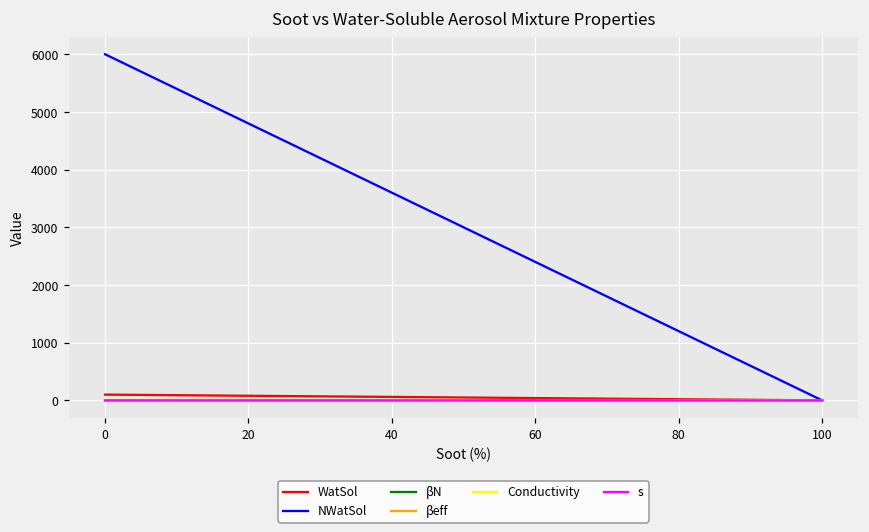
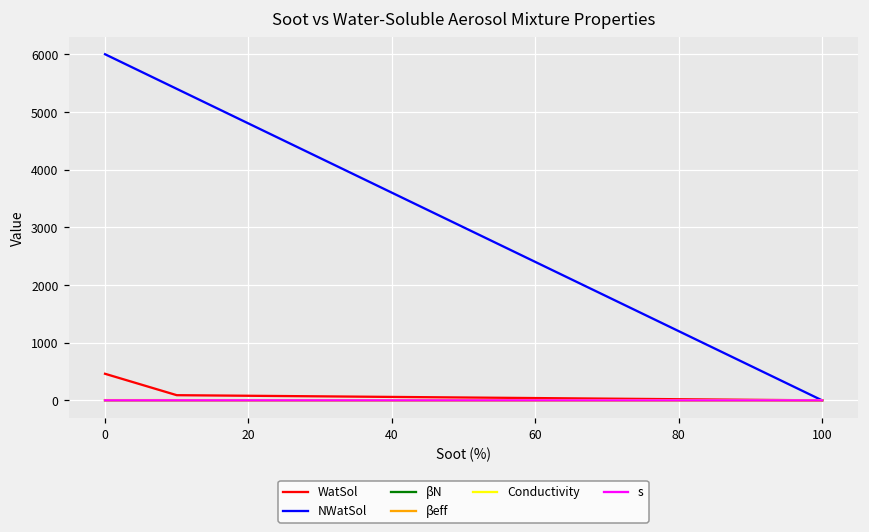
WatSol, 0: 100 -> 500
